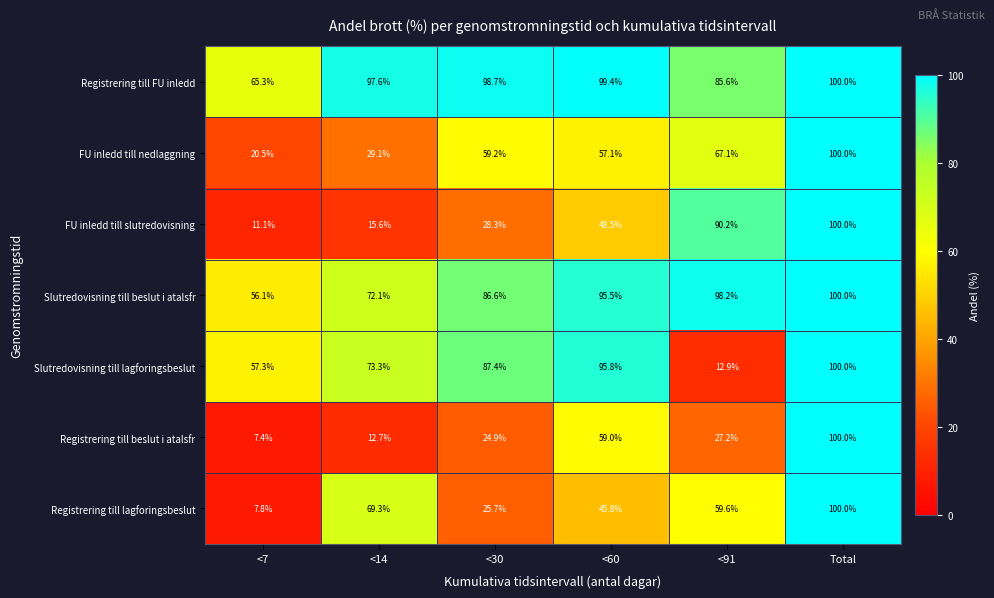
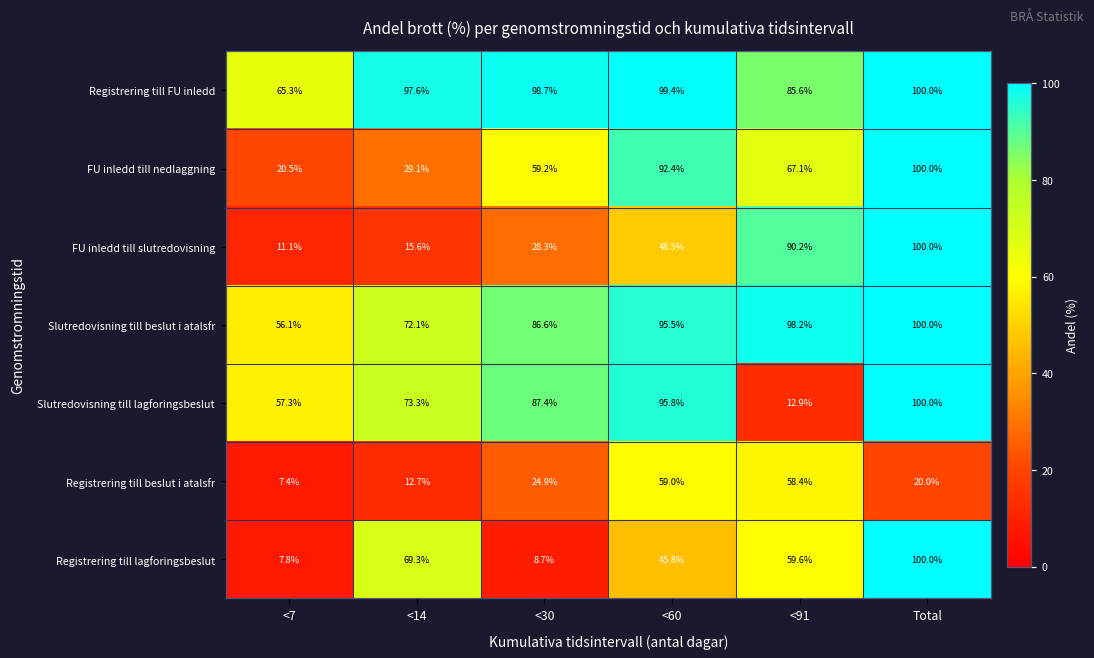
FU inledd till nedlaggning, <60: 57.1% -> 92.4%
Registrering till beslut i atalsfr, <91: 27.2% -> 58.4%
Registrering till beslut i atalsfr, Total: 100.0% -> 20.0%
Registrering till lagforingsbeslut, <30: 25.7% -> 8.7%
